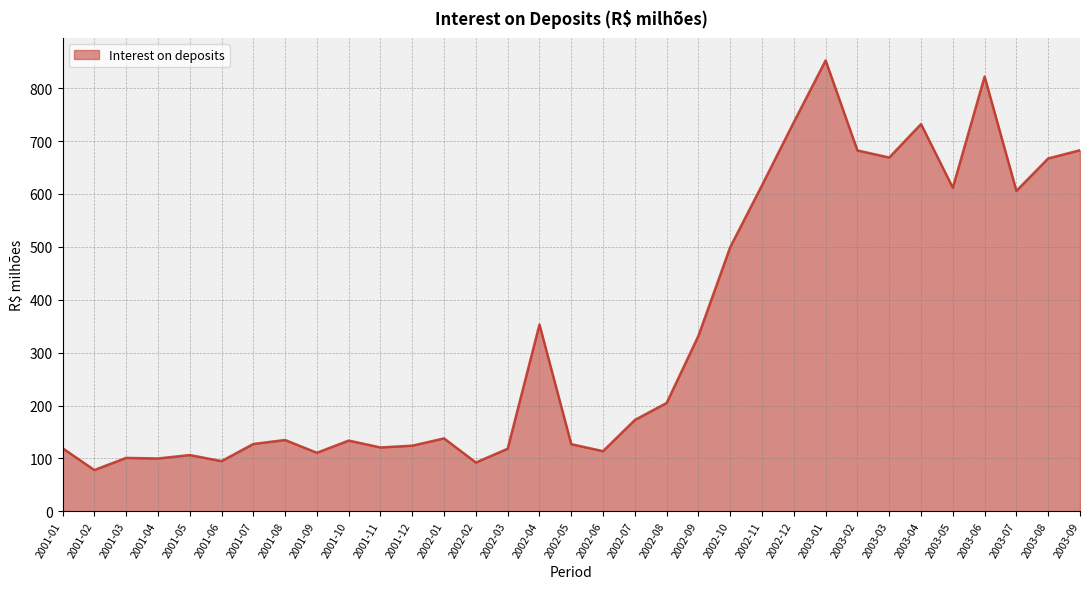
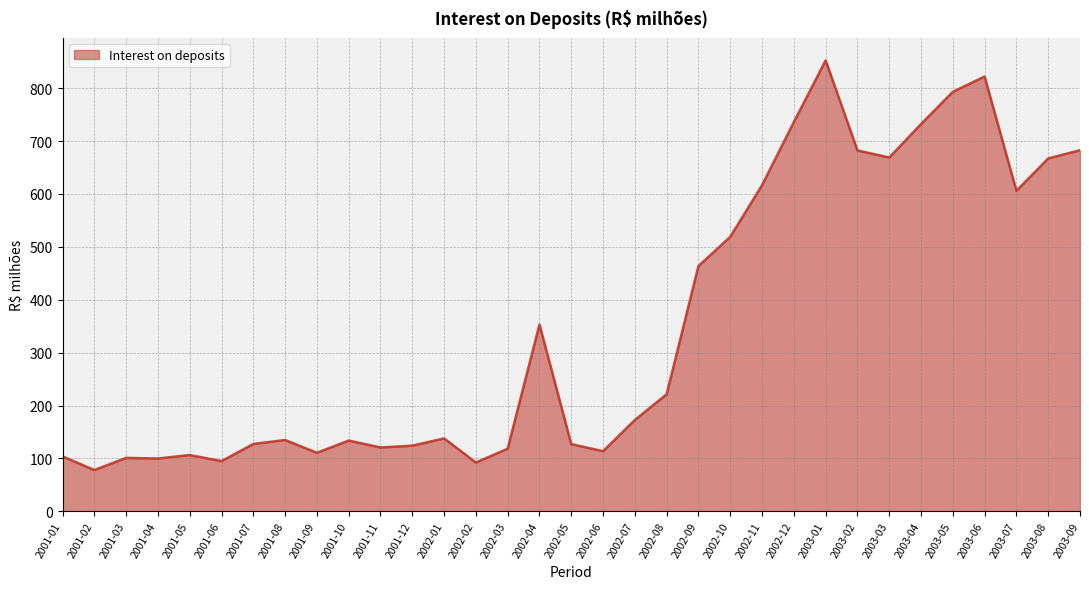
2001-01: 120 -> 100
2002-08: 200 -> 220
2002-09: 330 -> 460
2002-10: 500 -> 520
2003-05: 610 -> 790
